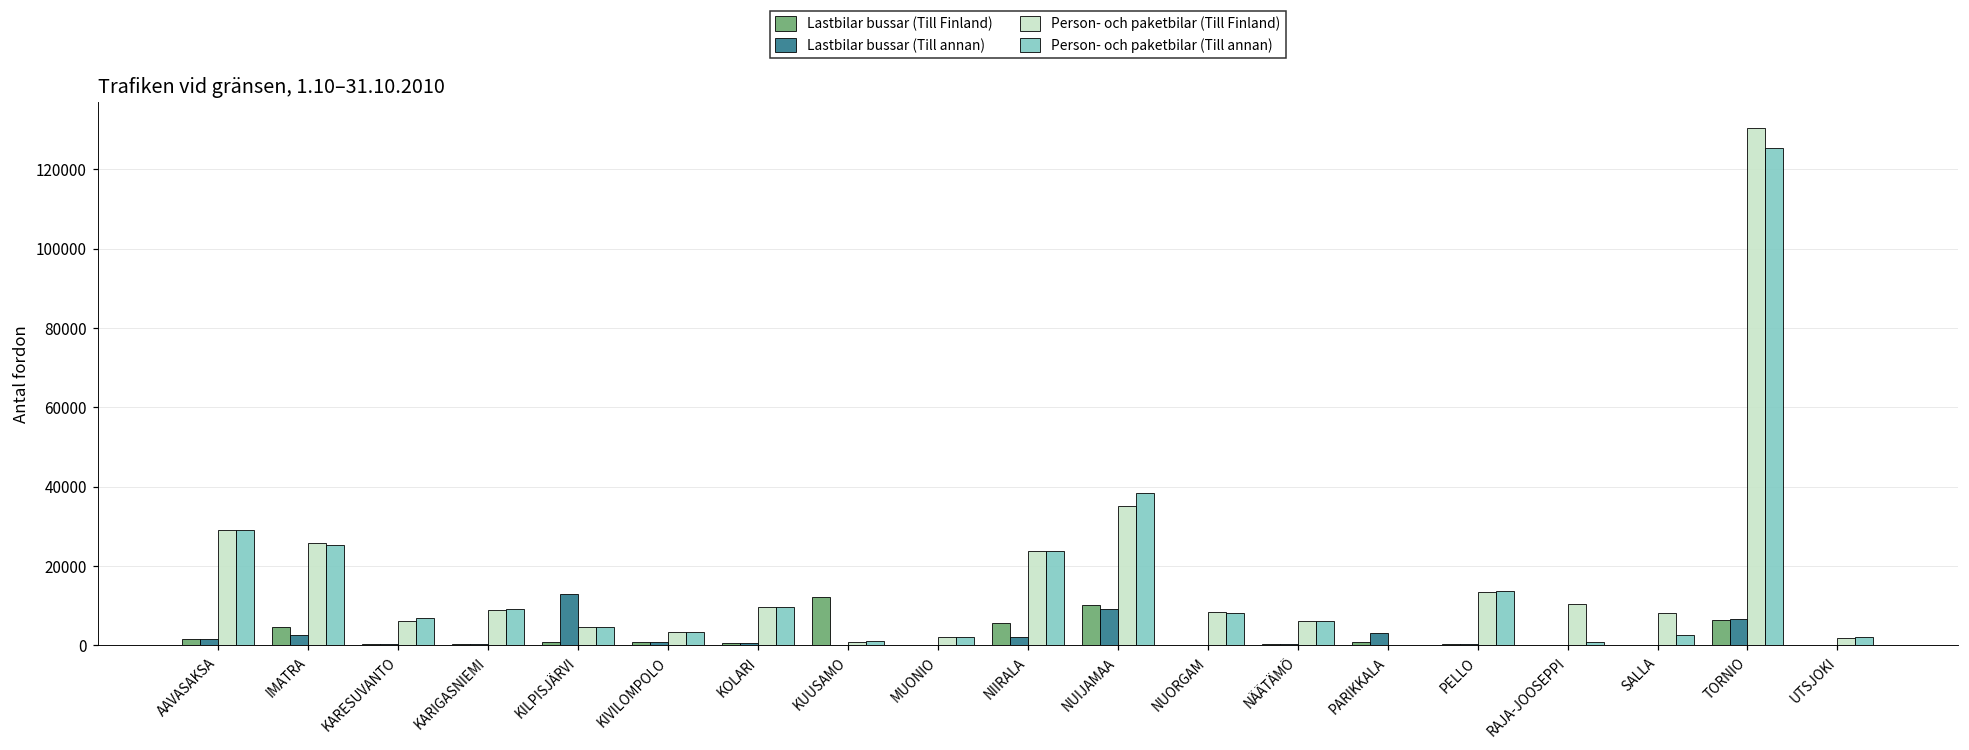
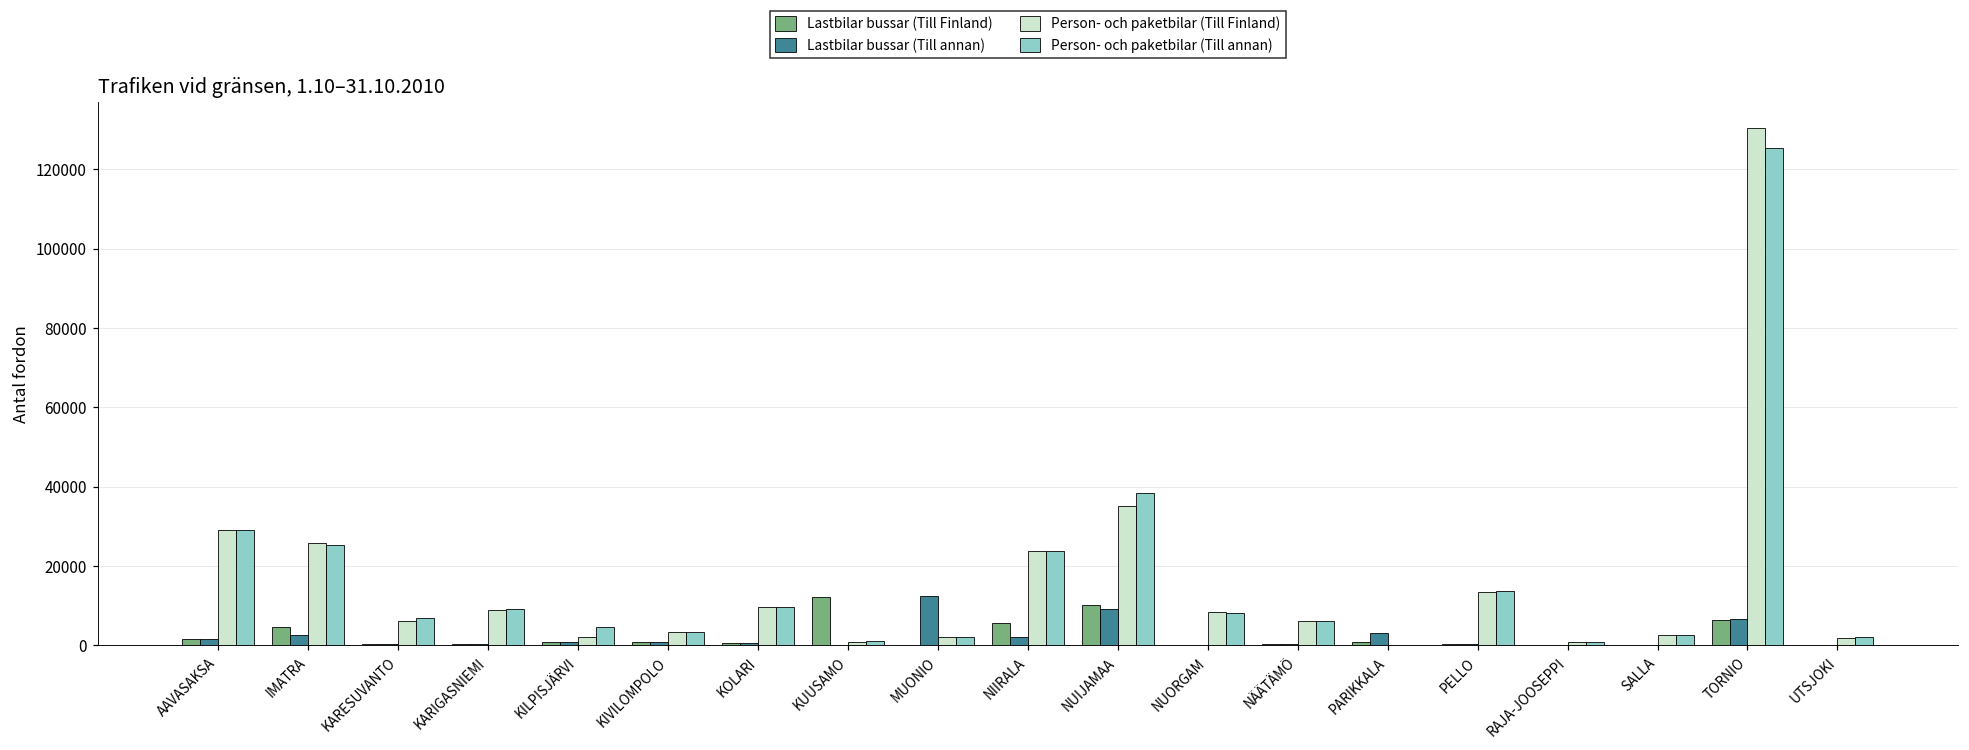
Lastbilar bussar (Till annan), KILPISJÄRVI: 13000 -> 1000
Person- och paketbilar (Till Finland), KILPISJÄRVI: 5000 -> 2000
Lastbilar bussar (Till annan), MUONIO: 0 -> 13000
Person- och paketbilar (Till Finland), RAJA-JOOSEPPI: 10000 -> 1000
Person- och paketbilar (Till Finland), SALLA: 8000 -> 2000
